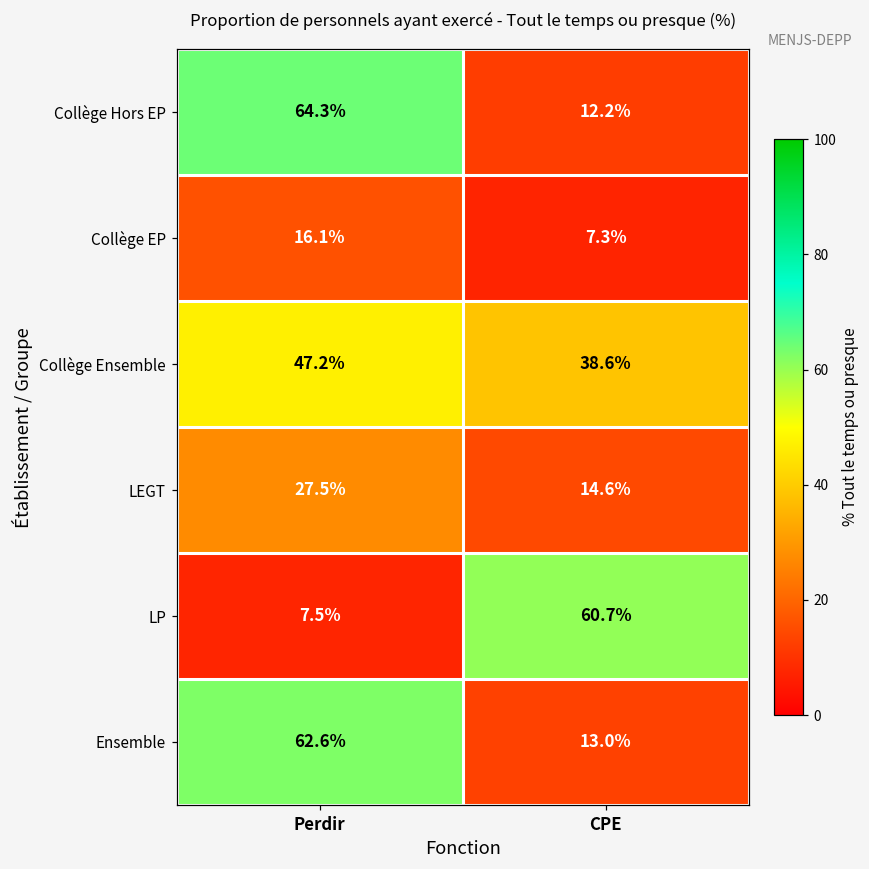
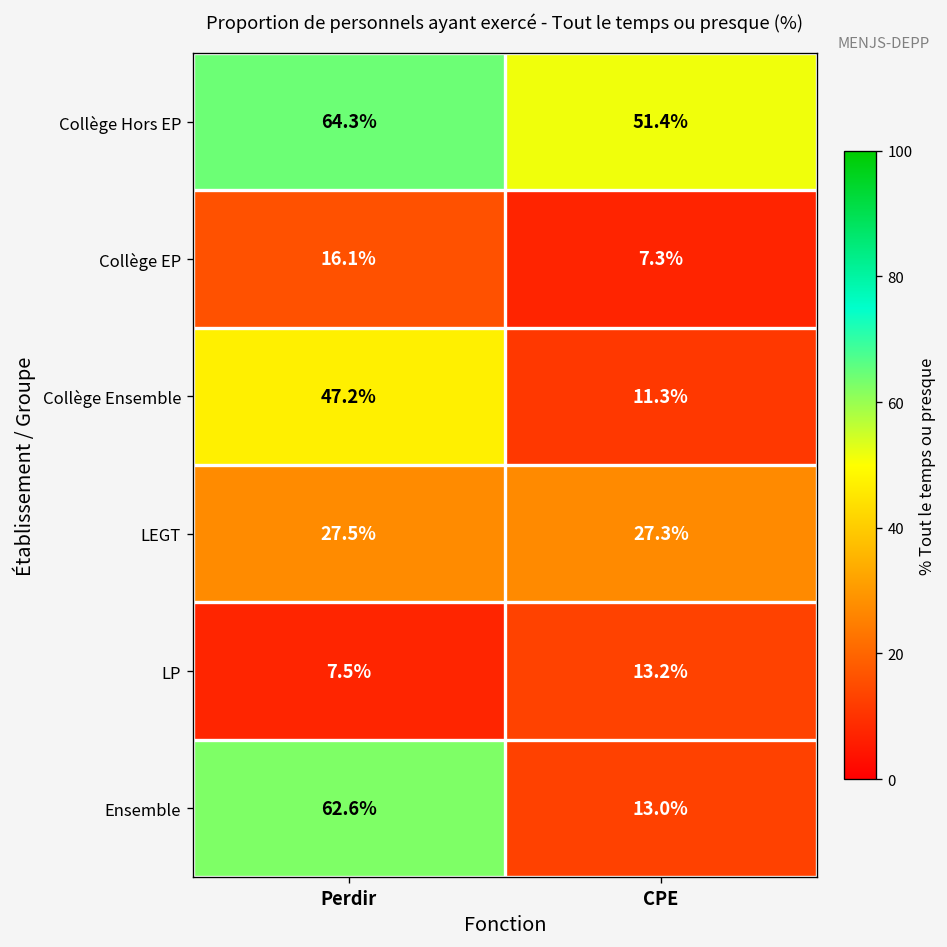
Collège Hors EP, CPE: 12.2% -> 51.4%
Collège Ensemble, CPE: 38.6% -> 11.3%
LEGT, CPE: 14.6% -> 27.3%
LP, CPE: 60.7% -> 13.2%
